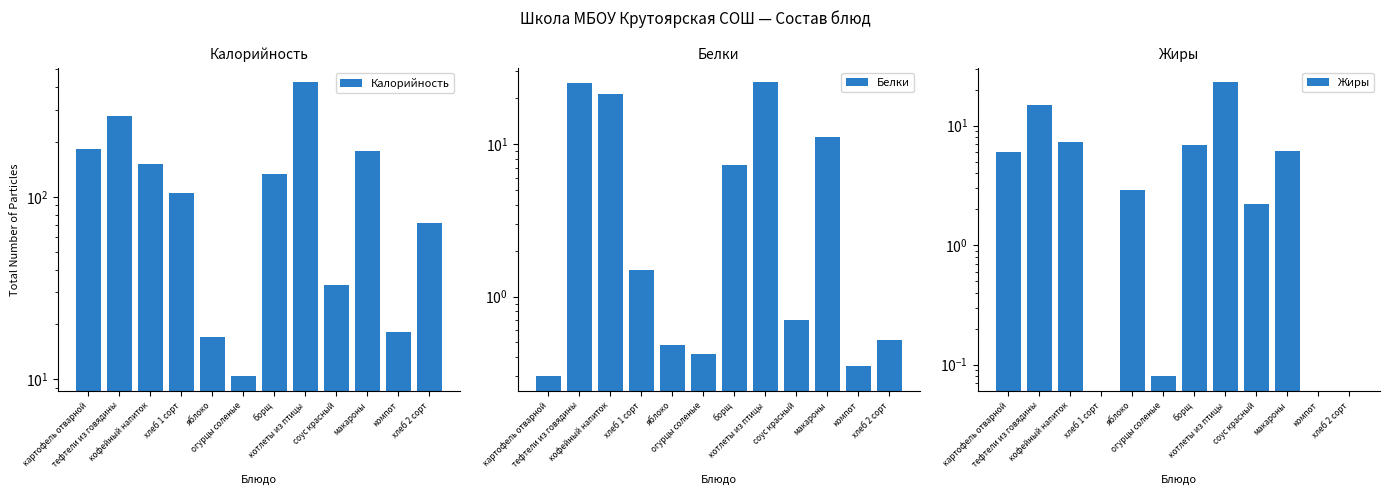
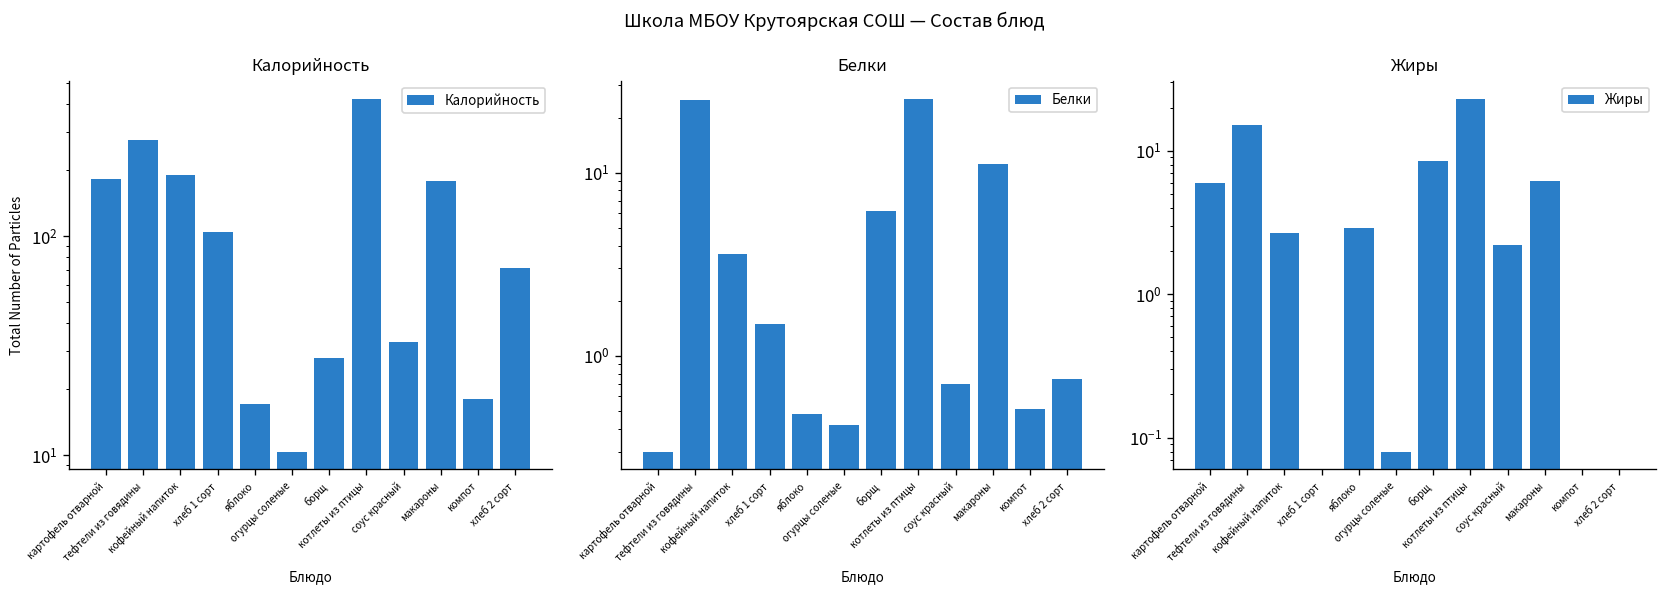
Калорийность, кофейный напиток: 150 -> 190
Калорийность, борщ: 130 -> 28
Белки, кофейный напиток: 21 -> 3.6
Белки, борщ: 7 -> 6.2
Белки, компот: 0.35 -> 0.51
Белки, хлеб 2 сорт: 0.52 -> 0.8
Жиры, кофейный напиток: 7 -> 2.7
Жиры, борщ: 7 -> 9
